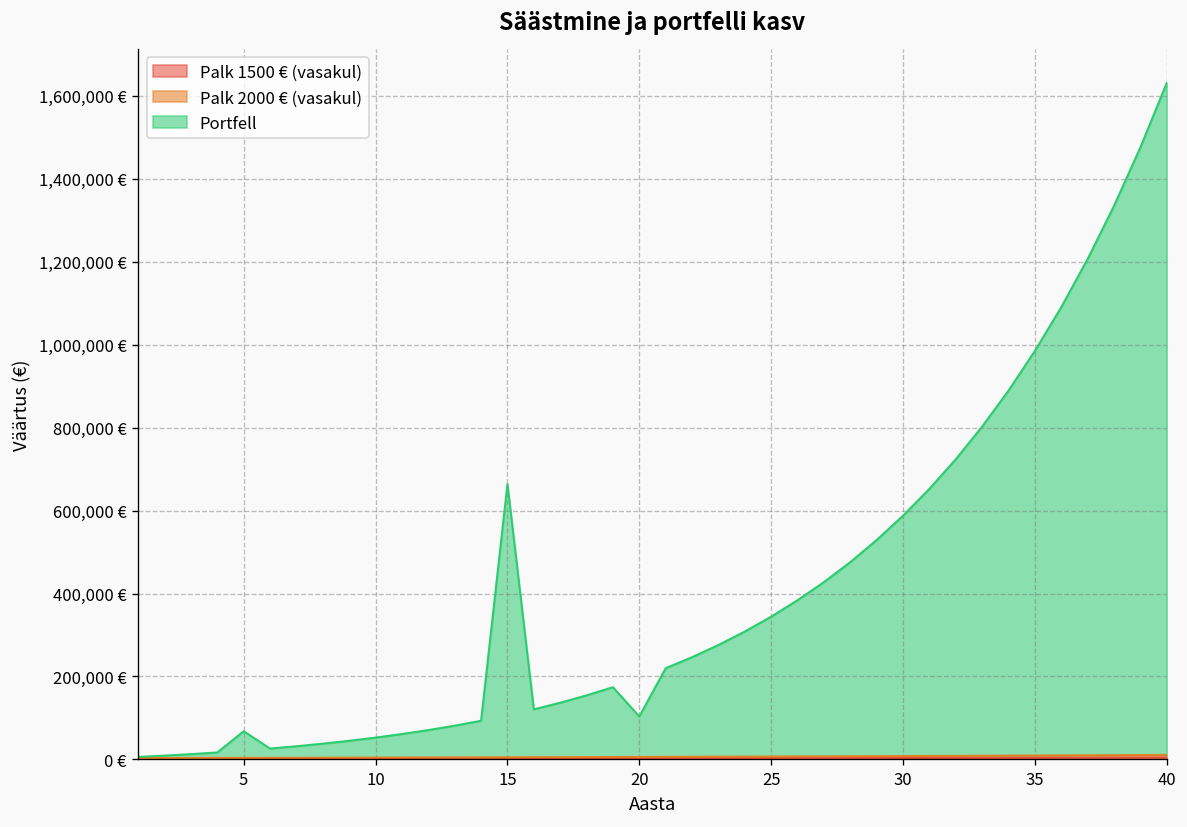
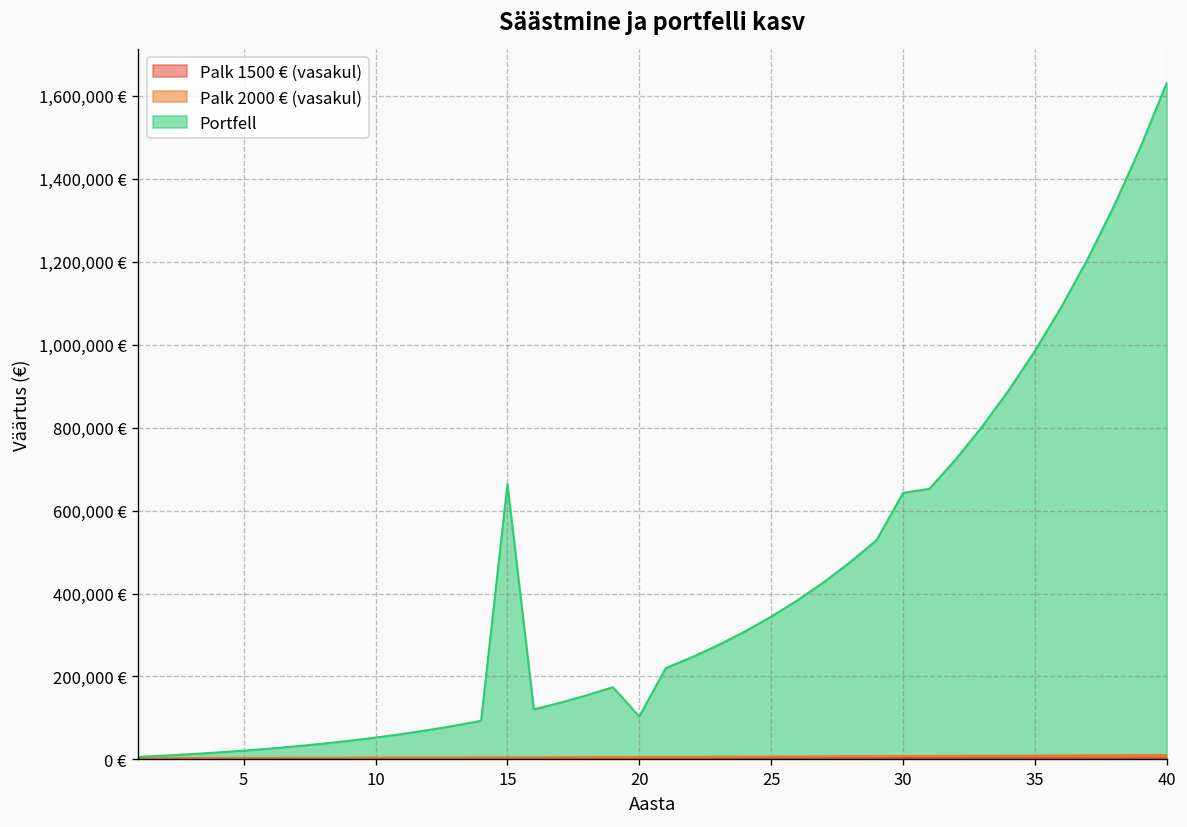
Portfell, 5: 60,000 € -> 20,000 €
Portfell, 30: 580,000 € -> 630,000 €
